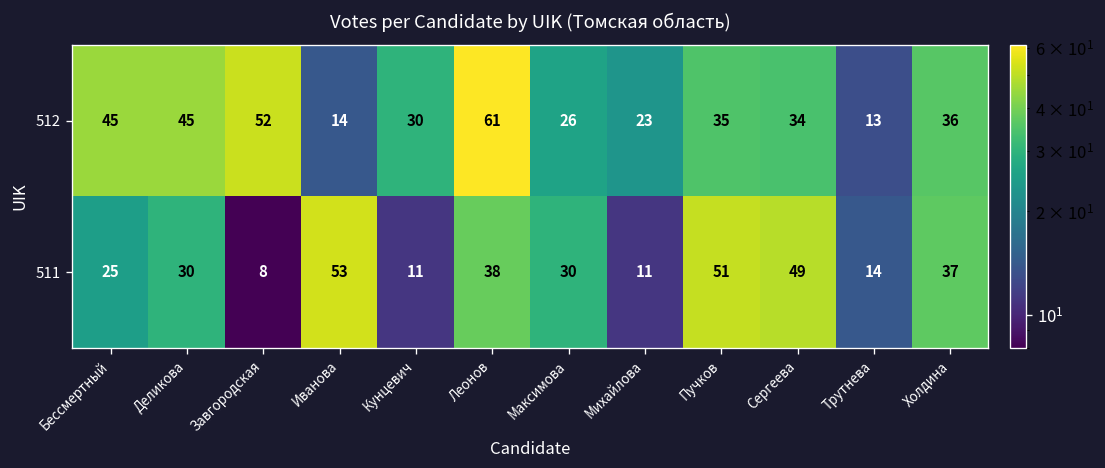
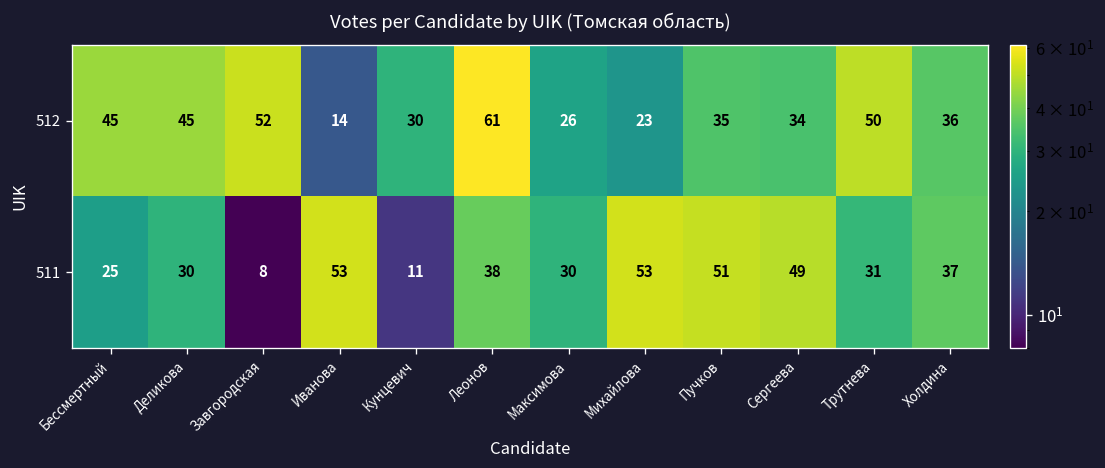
512, Трутнева: 13 -> 50
511, Михайлова: 11 -> 53
511, Трутнева: 14 -> 31
